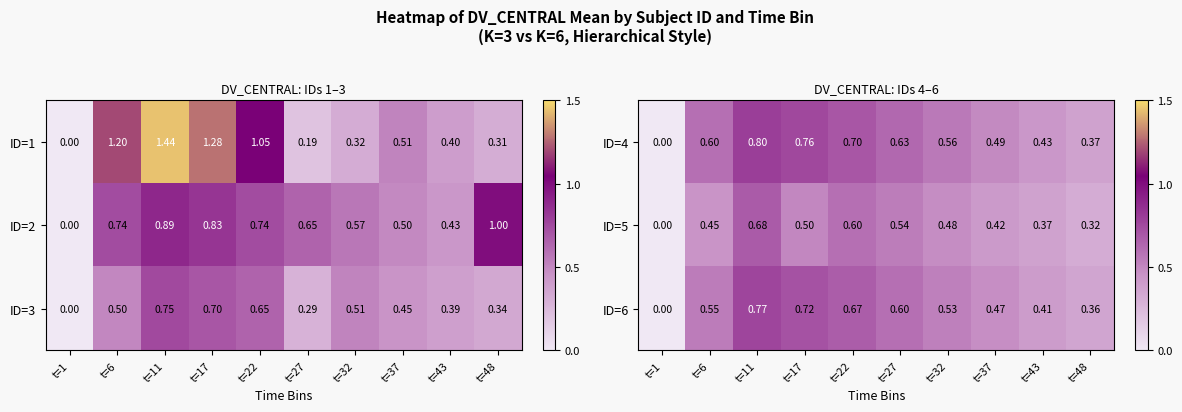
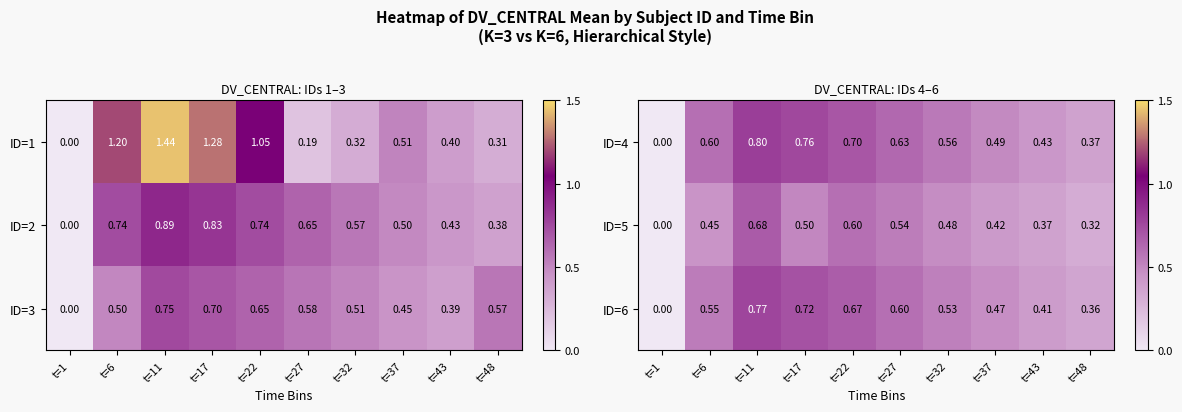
DV_CENTRAL: IDs 1–3, ID=2, t=48: 1.00 -> 0.38
DV_CENTRAL: IDs 1–3, ID=3, t=27: 0.29 -> 0.58
DV_CENTRAL: IDs 1–3, ID=3, t=48: 0.34 -> 0.57
